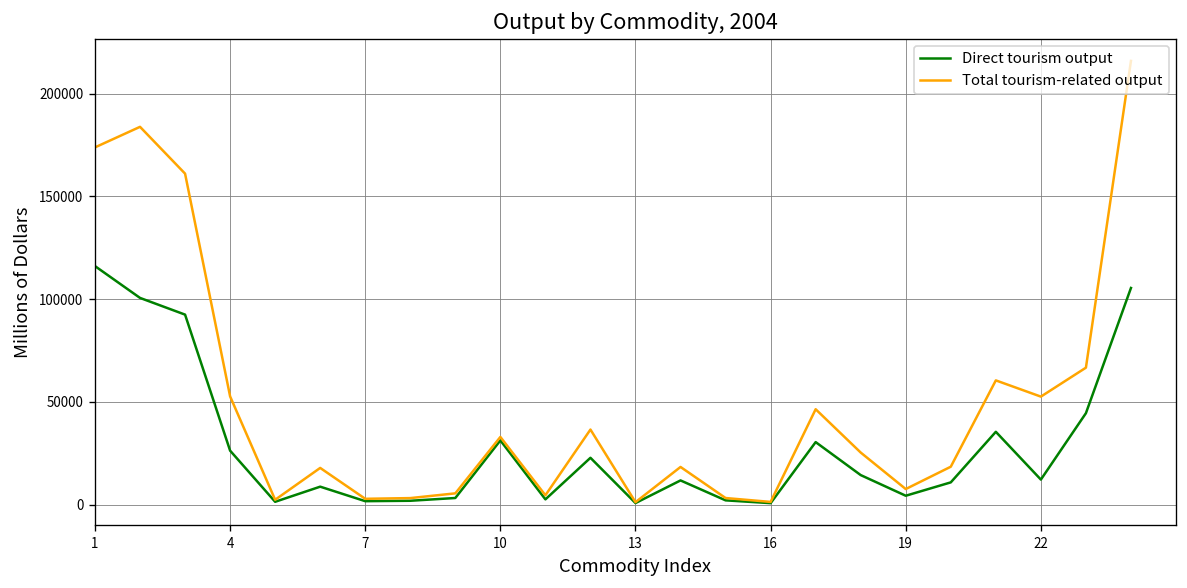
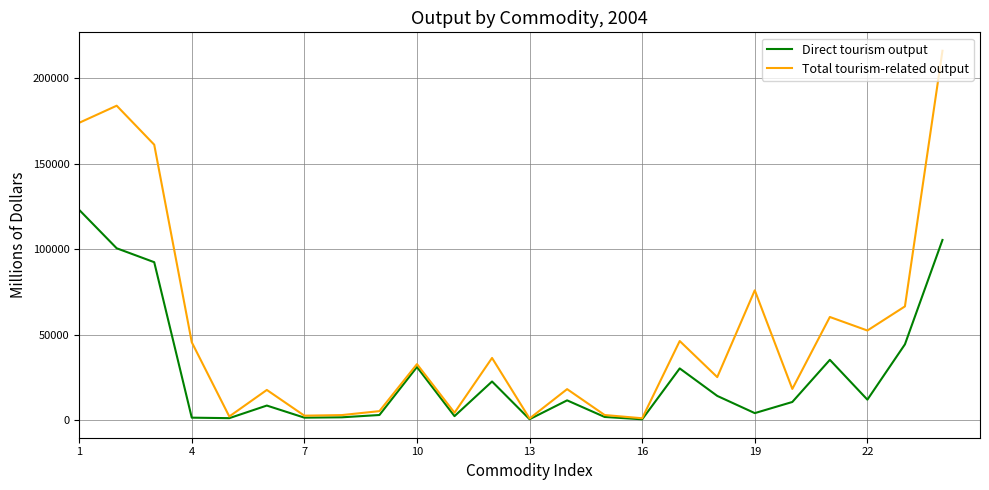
Direct tourism output, 1: 116000 -> 123000
Direct tourism output, 4: 26000 -> 2000
Total tourism-related output, 4: 53000 -> 46000
Total tourism-related output, 19: 8000 -> 76000
